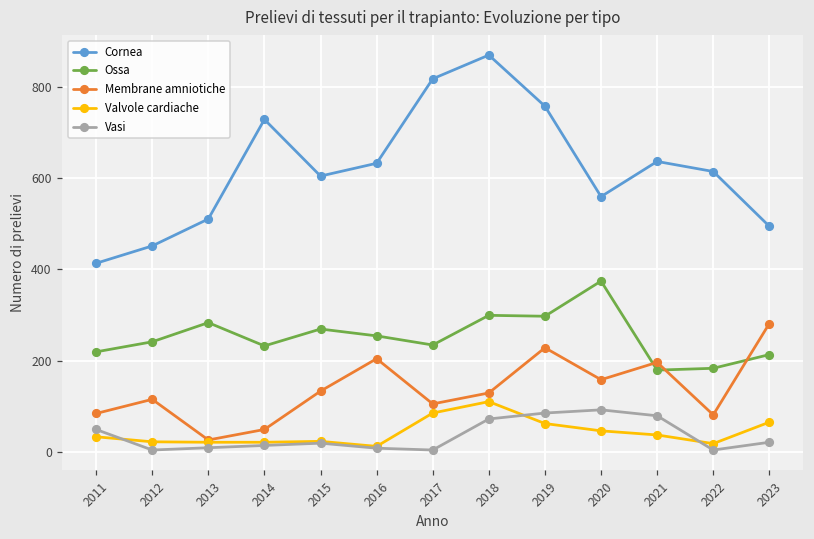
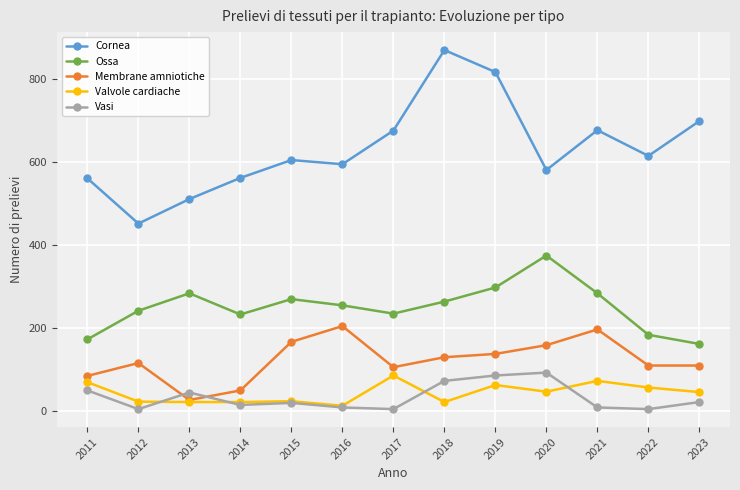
Cornea, 2011: 410 -> 560
Ossa, 2011: 220 -> 170
Valvole cardiache, 2011: 30 -> 70
Vasi, 2013: 10 -> 40
Cornea, 2014: 730 -> 560
Membrane amniotiche, 2015: 130 -> 170
Cornea, 2016: 630 -> 590
Cornea, 2017: 820 -> 680
Ossa, 2018: 300 -> 260
Valvole cardiache, 2018: 110 -> 20
Cornea, 2019: 760 -> 820
Membrane amniotiche, 2019: 230 -> 140
Cornea, 2020: 560 -> 580
Cornea, 2021: 640 -> 680
Ossa, 2021: 180 -> 280
Valvole cardiache, 2021: 40 -> 70
Vasi, 2021: 80 -> 10
Membrane amniotiche, 2022: 80 -> 110
Valvole cardiache, 2022: 20 -> 60
Cornea, 2023: 490 -> 700
Ossa, 2023: 210 -> 160
Membrane amniotiche, 2023: 280 -> 110
Valvole cardiache, 2023: 70 -> 50
